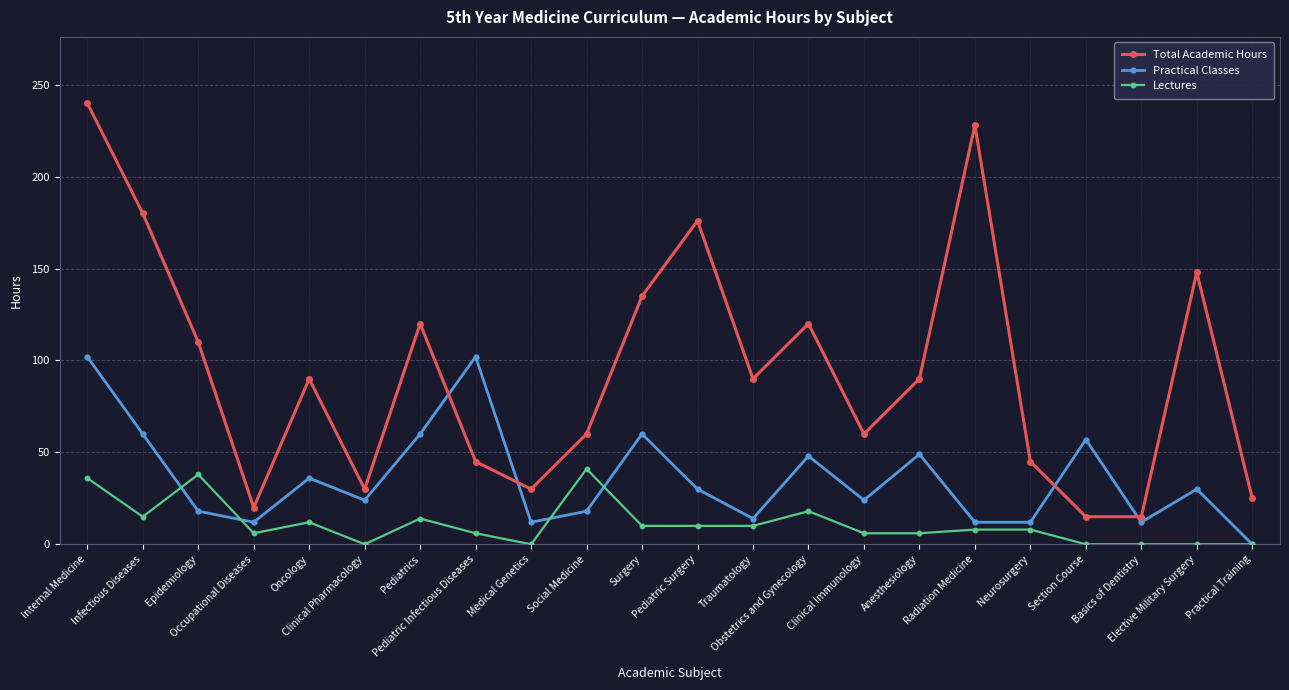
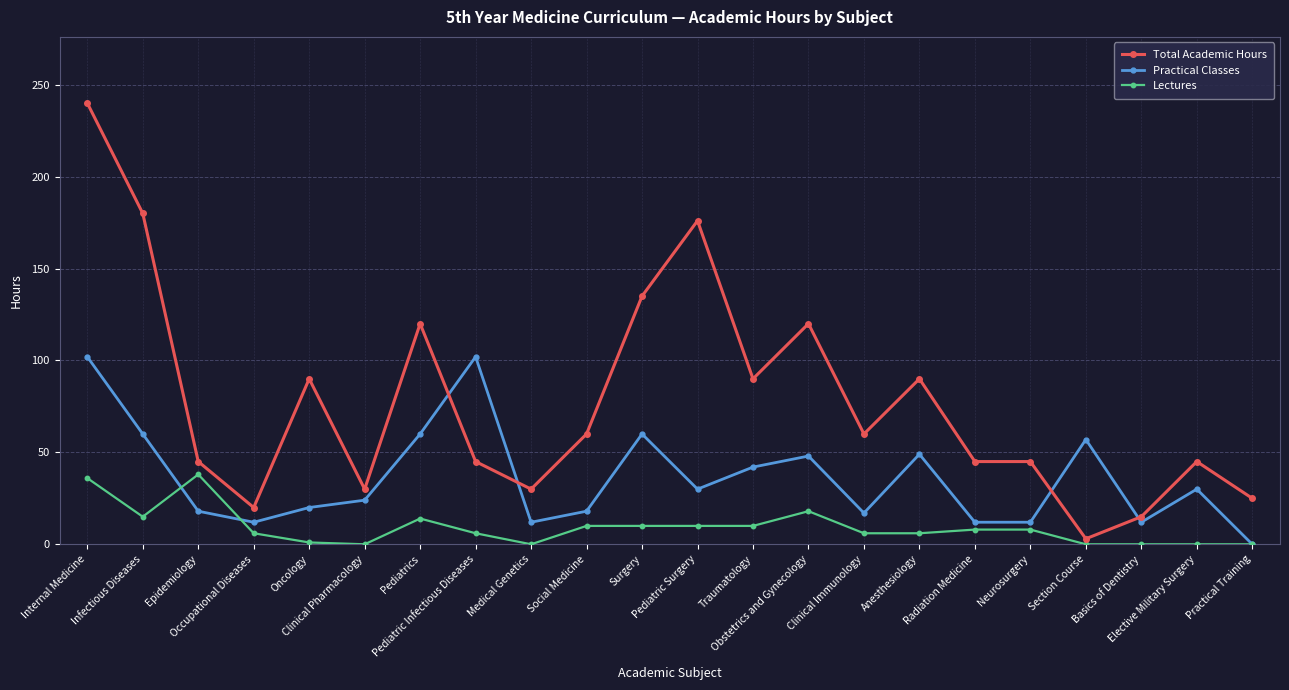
Total Academic Hours, Epidemiology: 110 -> 45
Practical Classes, Oncology: 36 -> 20
Lectures, Oncology: 12 -> 1
Lectures, Social Medicine: 41 -> 10
Practical Classes, Traumatology: 14 -> 42
Practical Classes, Clinical Immunology: 24 -> 17
Total Academic Hours, Radiation Medicine: 228 -> 45
Total Academic Hours, Section Course: 15 -> 3
Total Academic Hours, Elective Military Surgery: 148 -> 45
